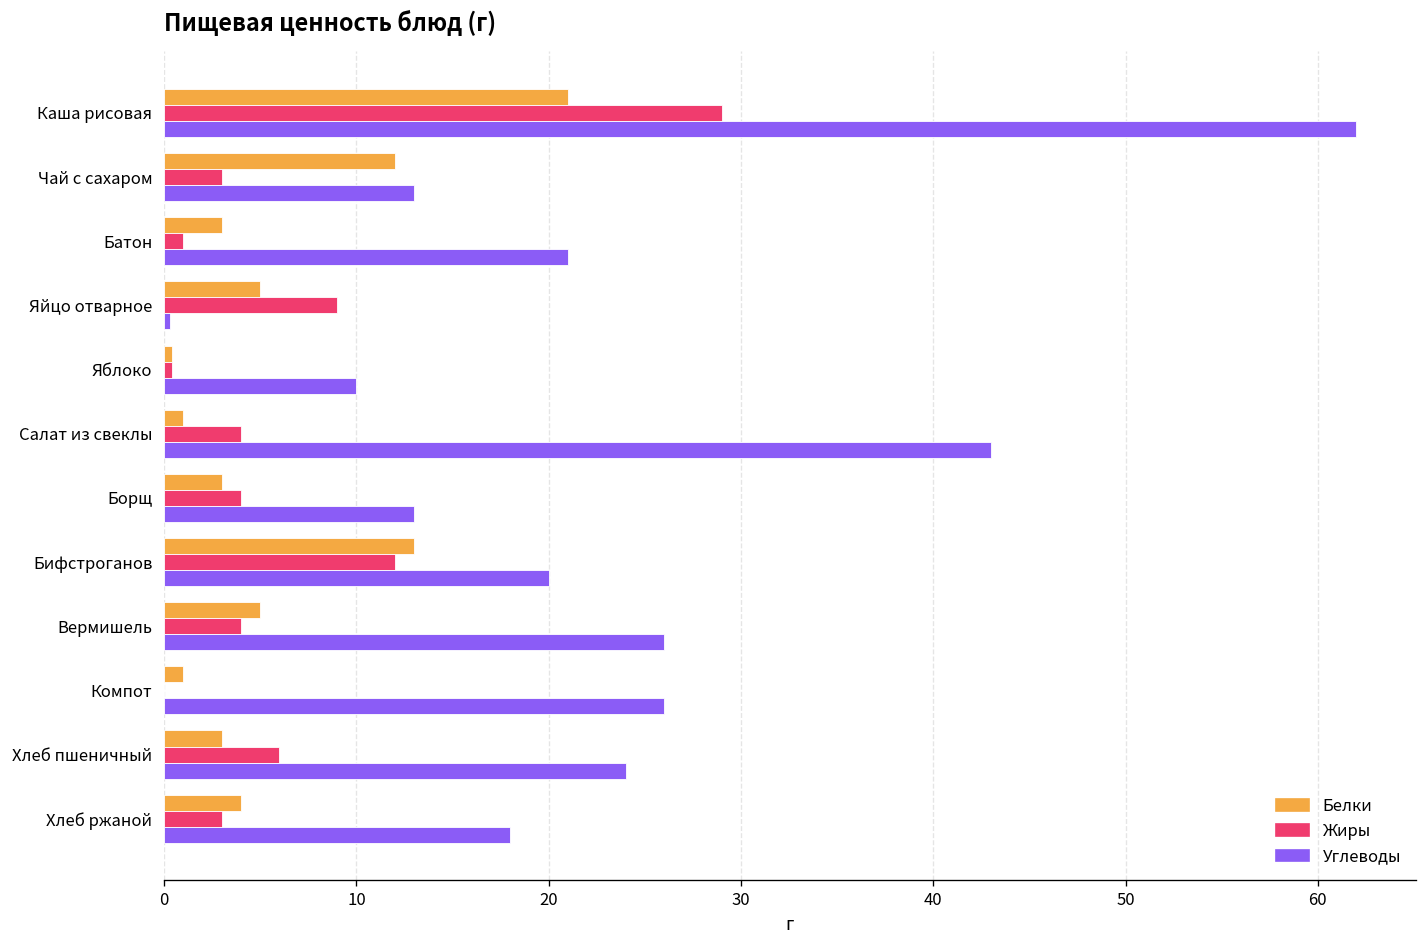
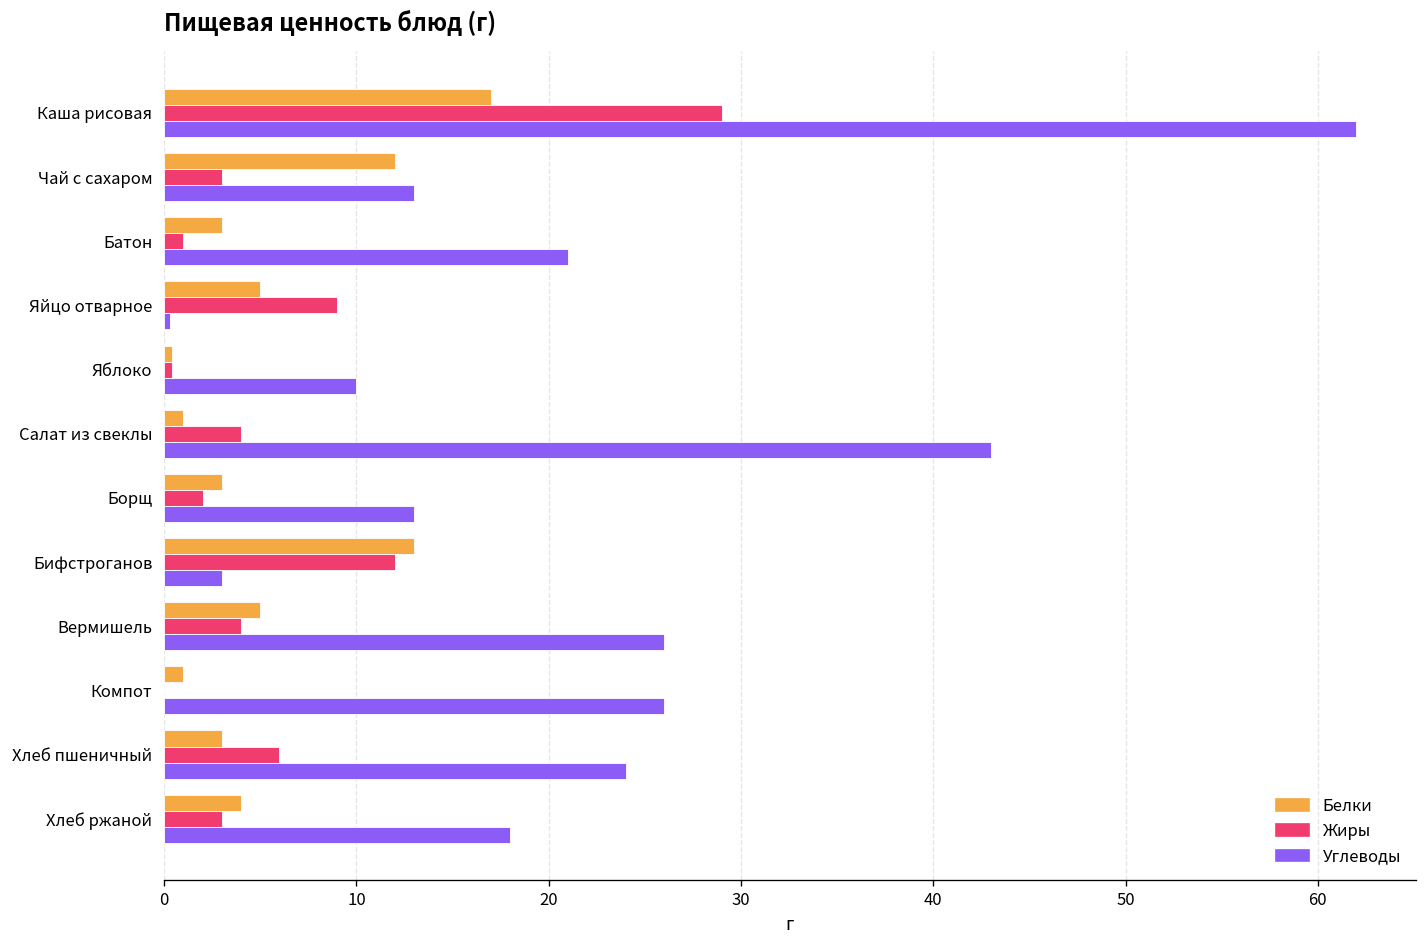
Белки, Каша рисовая: 21 -> 17
Жиры, Борщ: 4 -> 2
Углеводы, Бифстроганов: 20 -> 3
